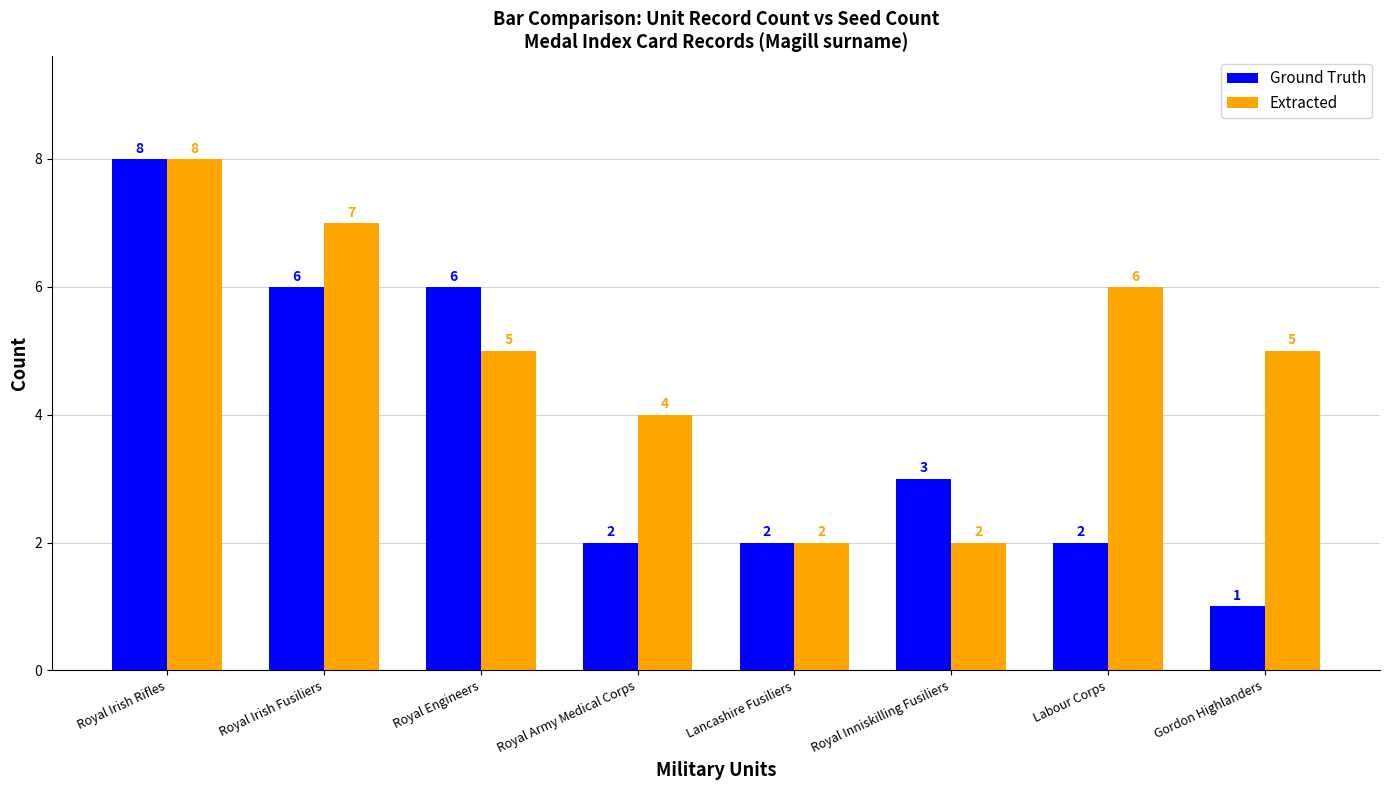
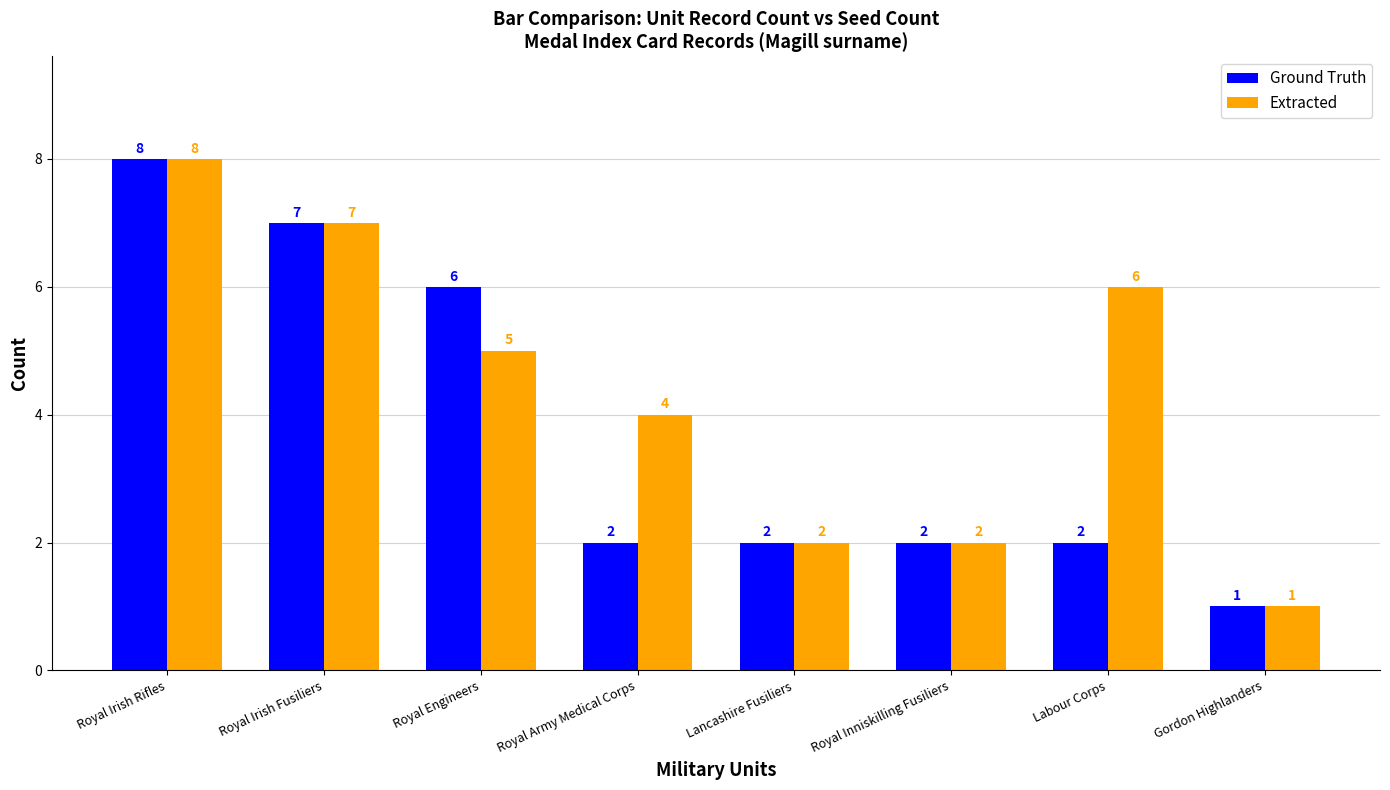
Ground Truth, Royal Irish Fusiliers: 6 -> 7
Ground Truth, Royal Inniskilling Fusiliers: 3 -> 2
Extracted, Gordon Highlanders: 5 -> 1
